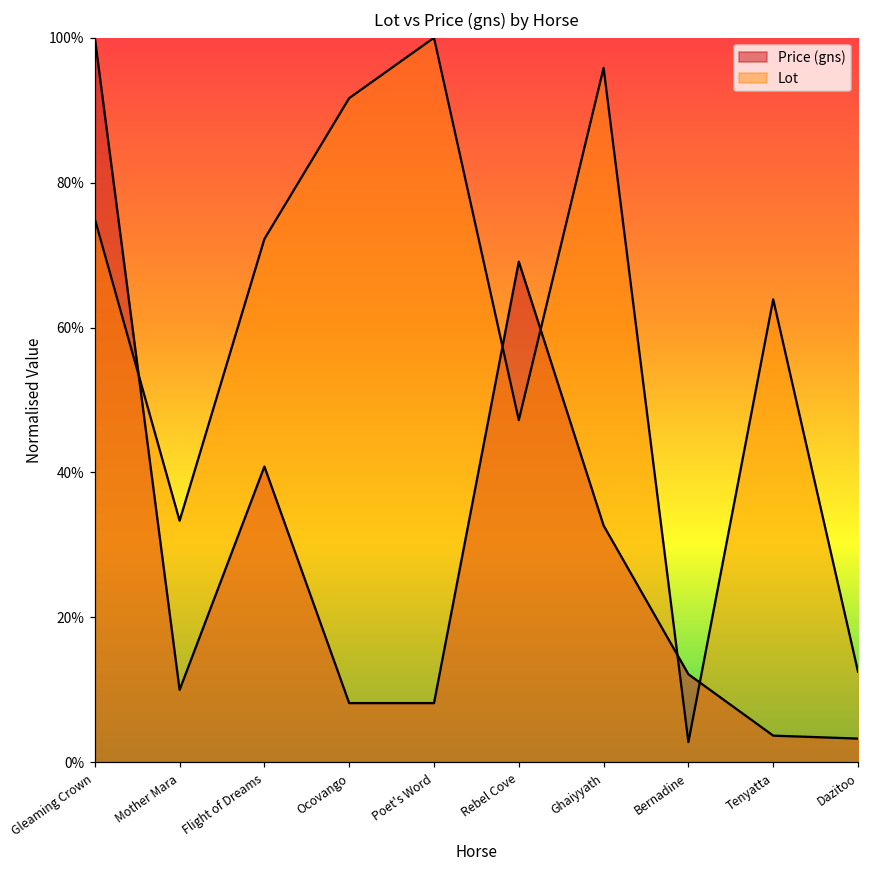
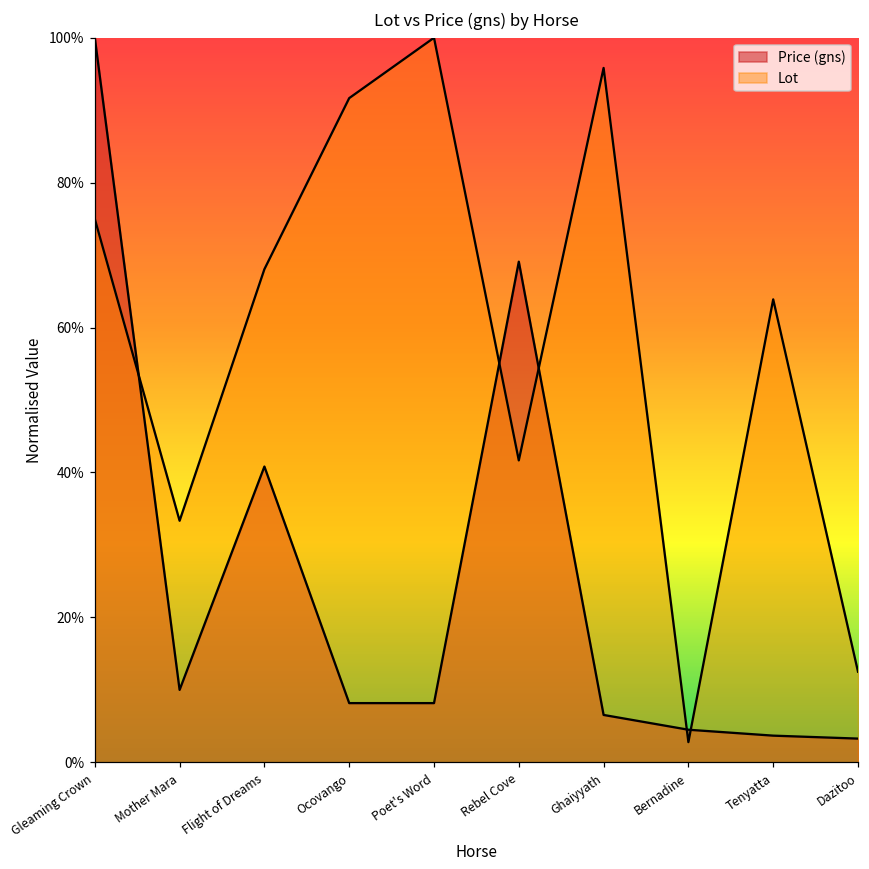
Lot, Flight of Dreams: 72% -> 68%
Lot, Rebel Cove: 47% -> 42%
Price (gns), Ghaiyyath: 33% -> 7%
Price (gns), Bernadine: 12% -> 4%
